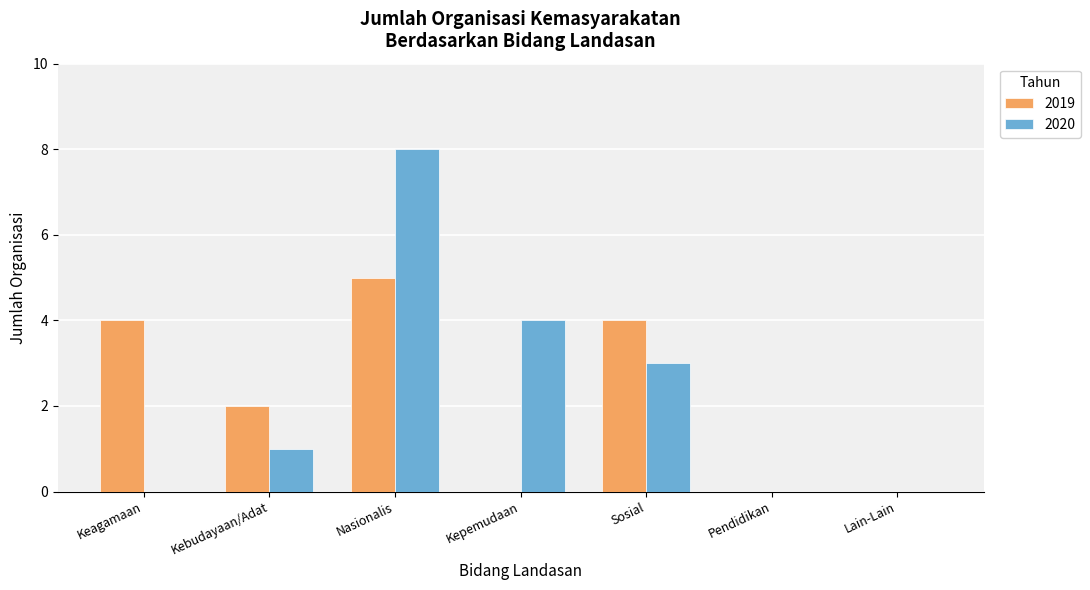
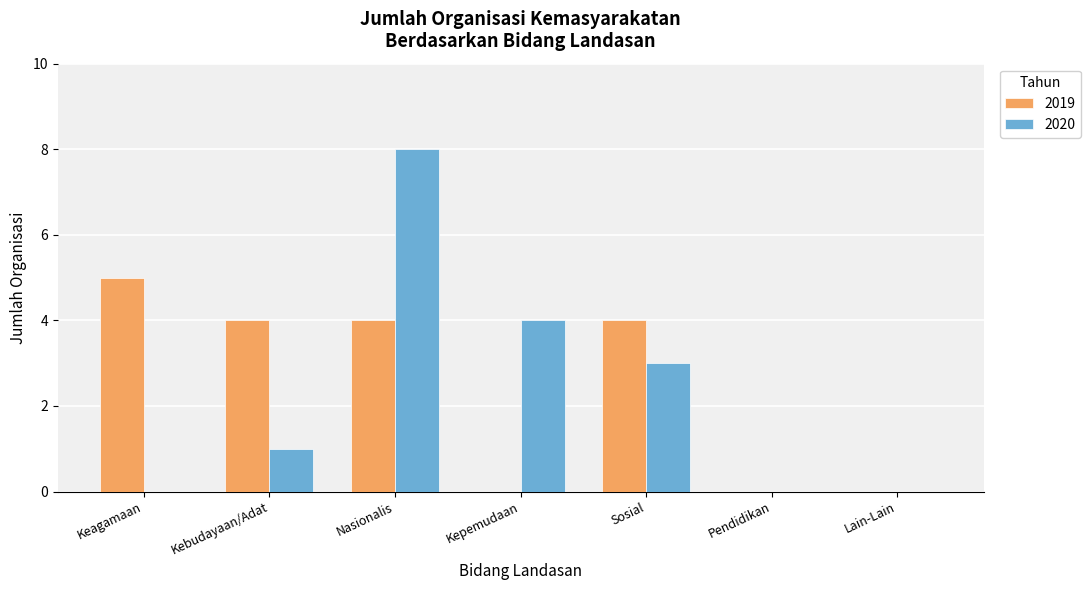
2019, Keagamaan: 4 -> 5
2019, Kebudayaan/Adat: 2 -> 4
2019, Nasionalis: 5 -> 4
